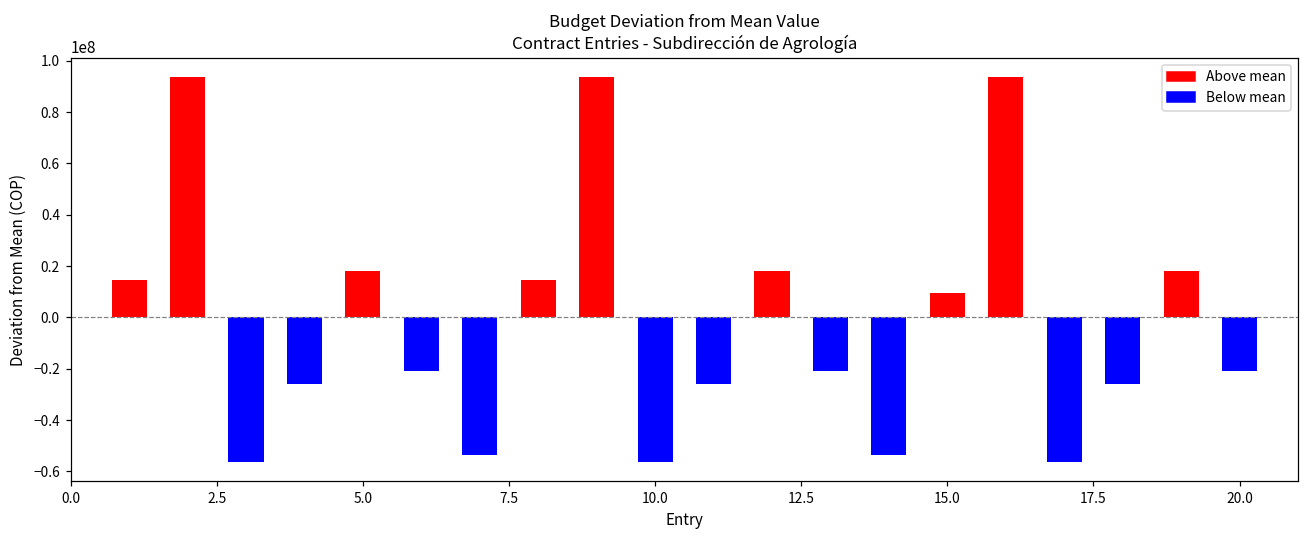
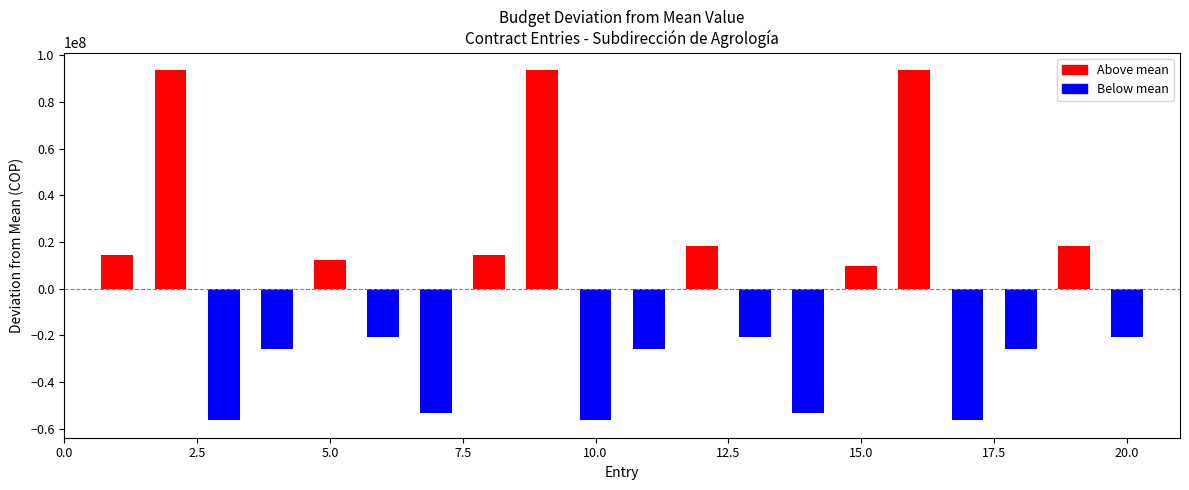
5.0: 18000000 -> 12000000
